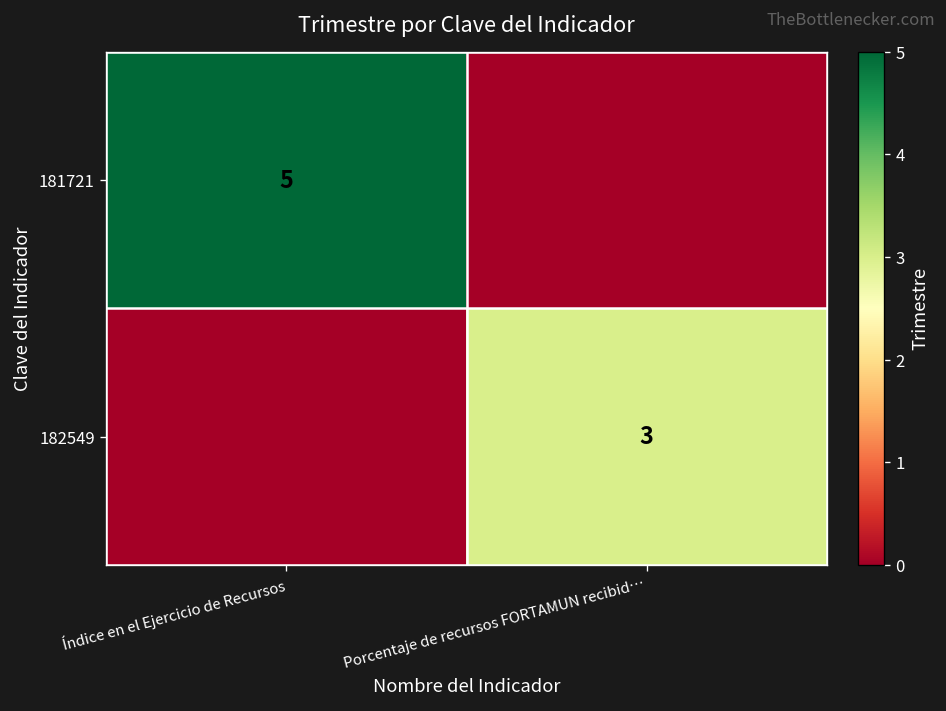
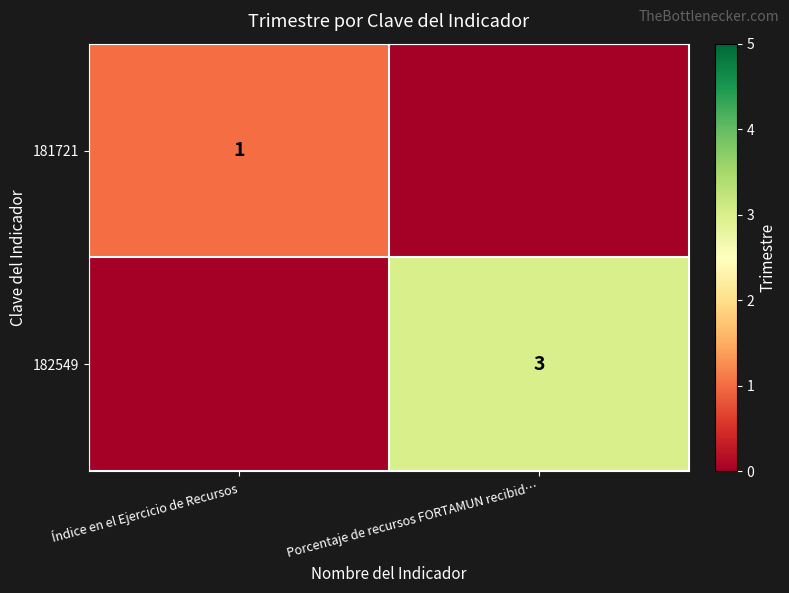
181721, Índice en el Ejercicio de Recursos: 5 -> 1
